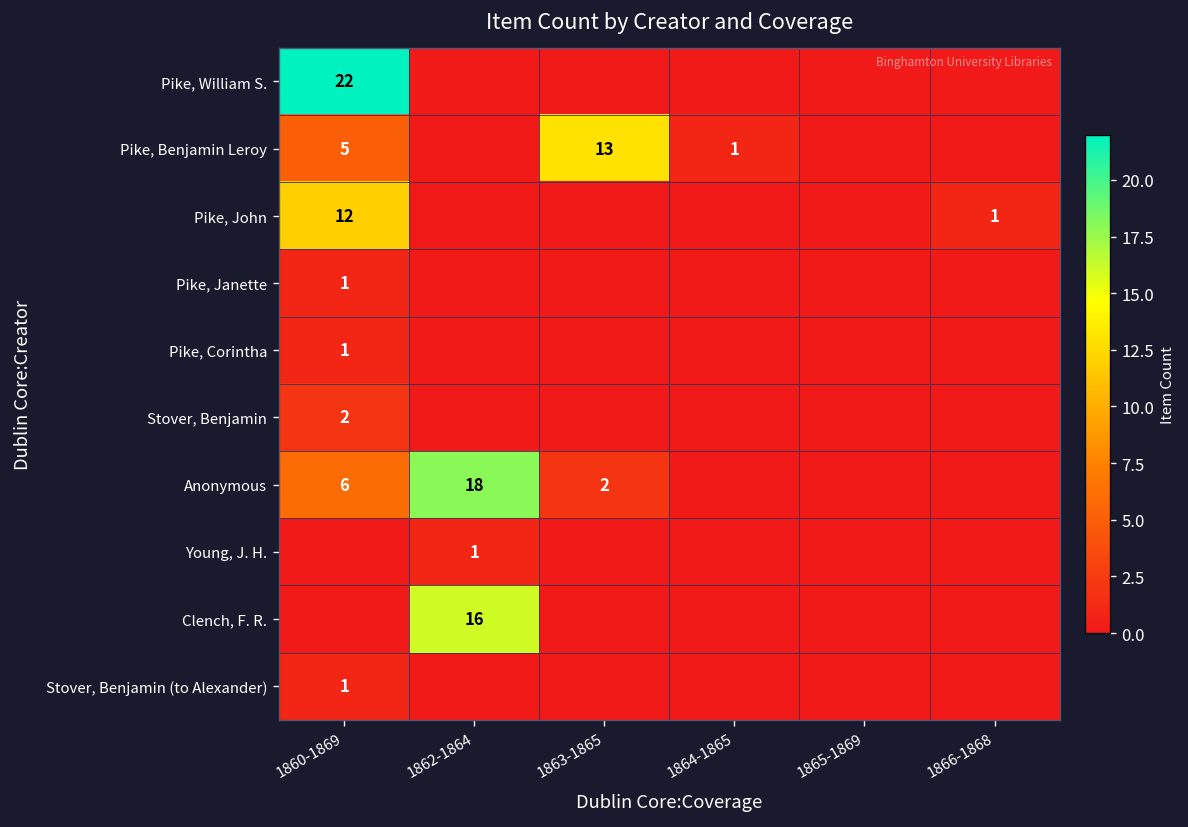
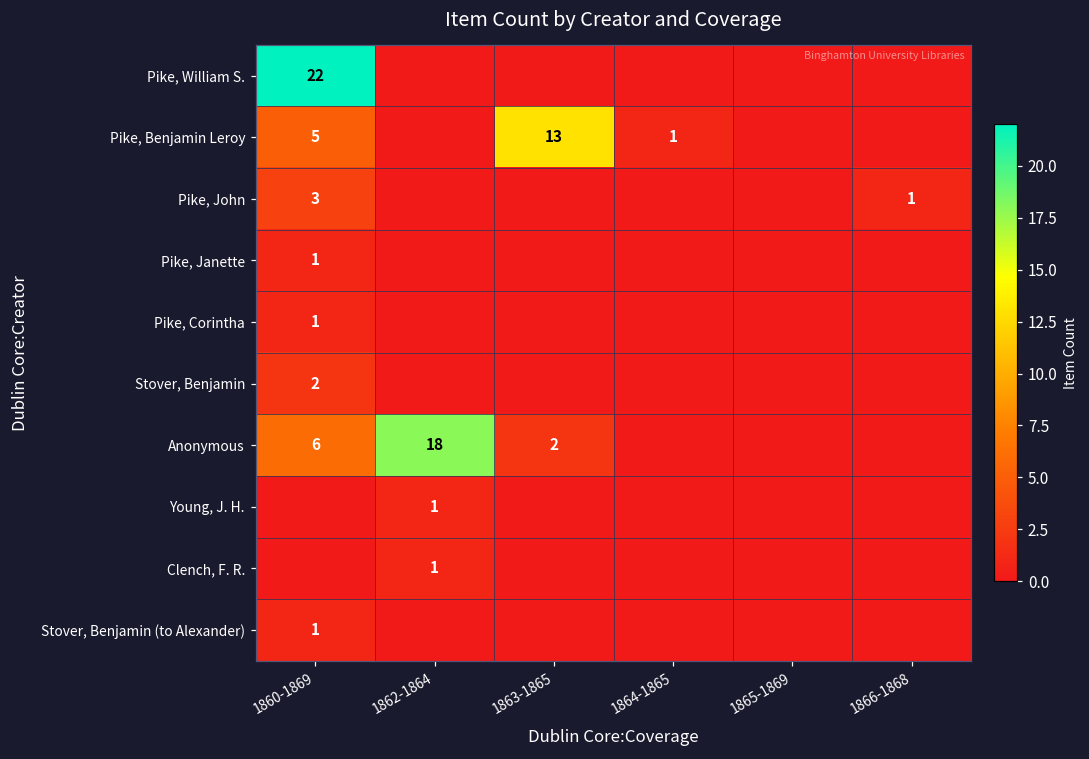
Pike, John, 1860-1869: 12 -> 3
Clench, F. R., 1862-1864: 16 -> 1
